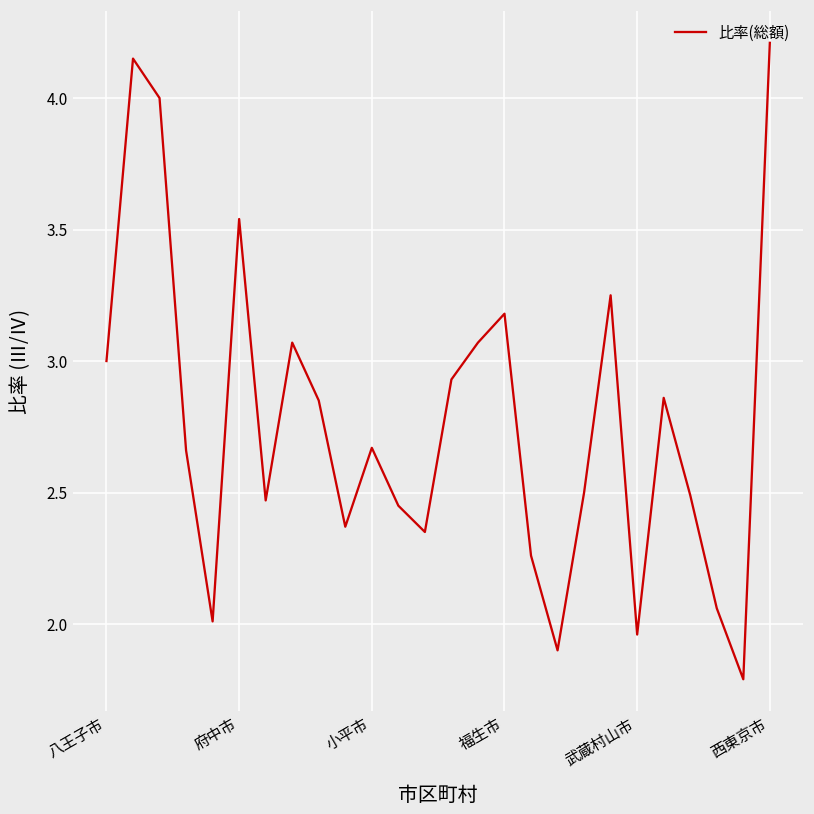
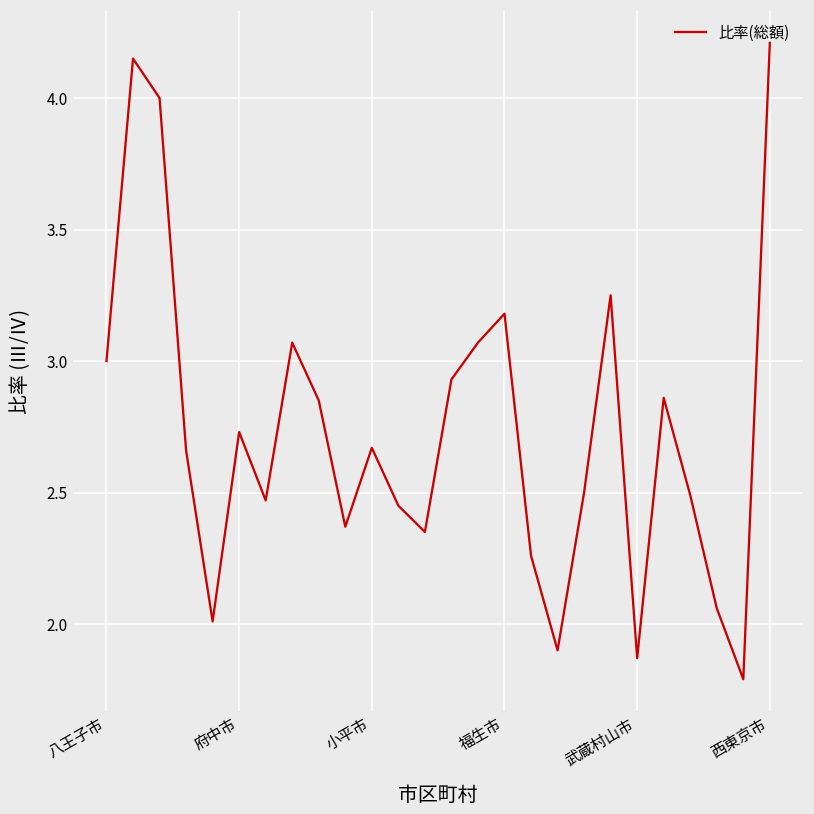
府中市: 3.54 -> 2.73
武蔵村山市: 1.96 -> 1.87
